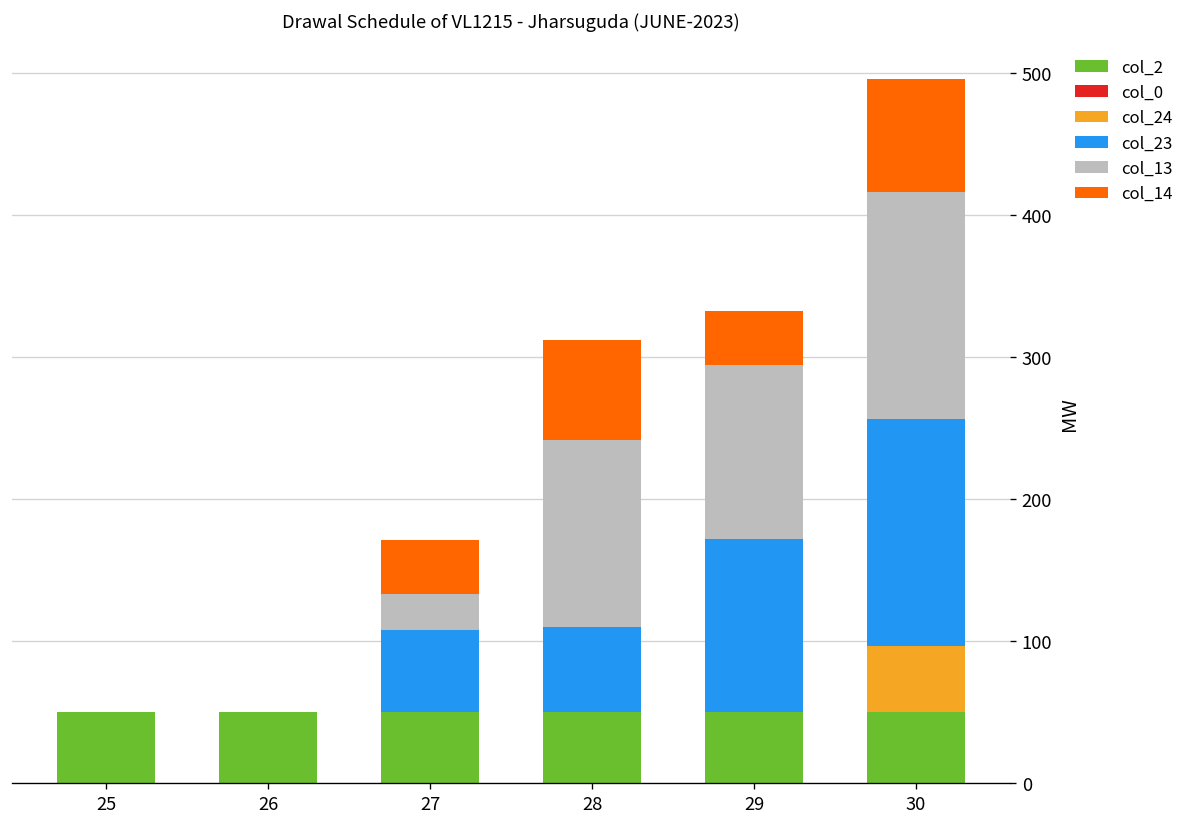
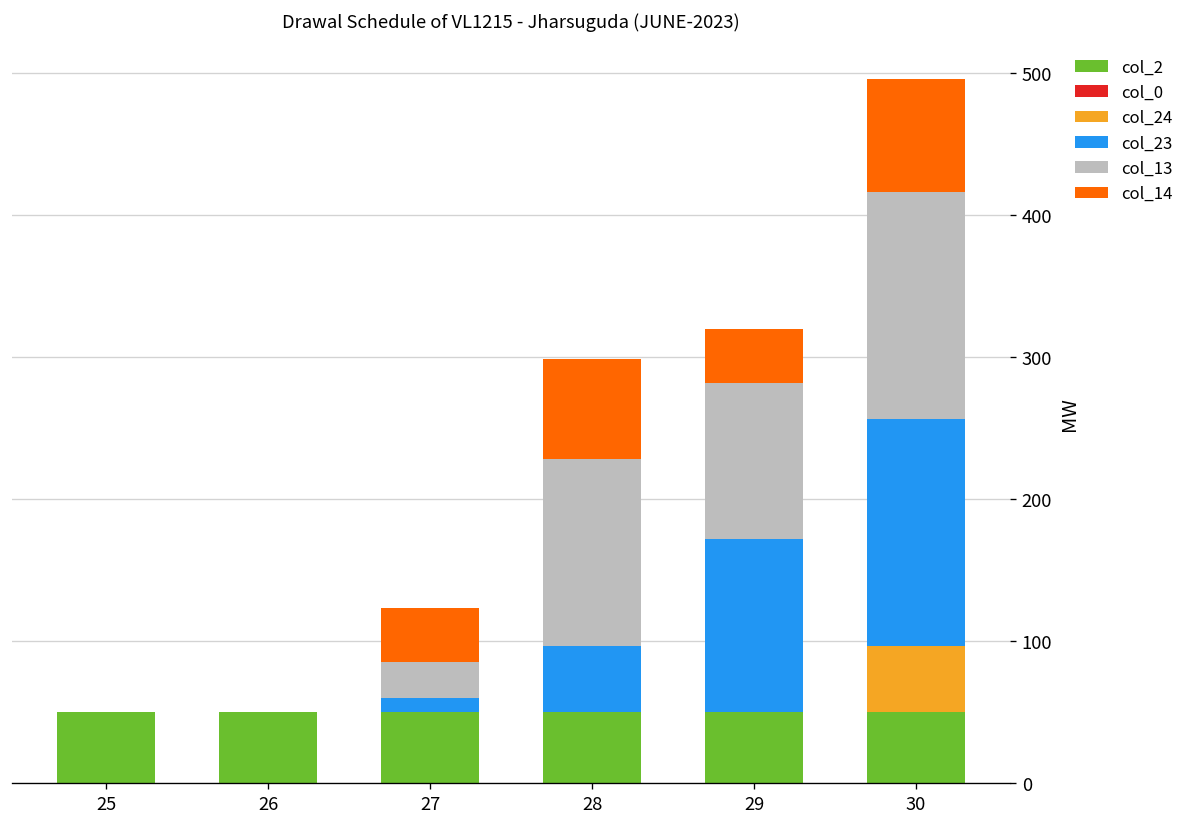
col_23, 27: 58 -> 10
col_23, 28: 60 -> 47
col_13, 29: 122 -> 110
